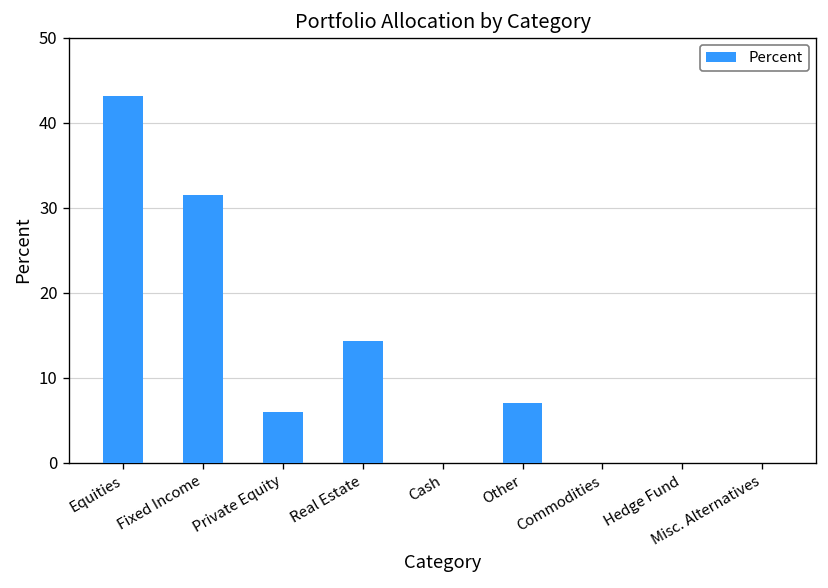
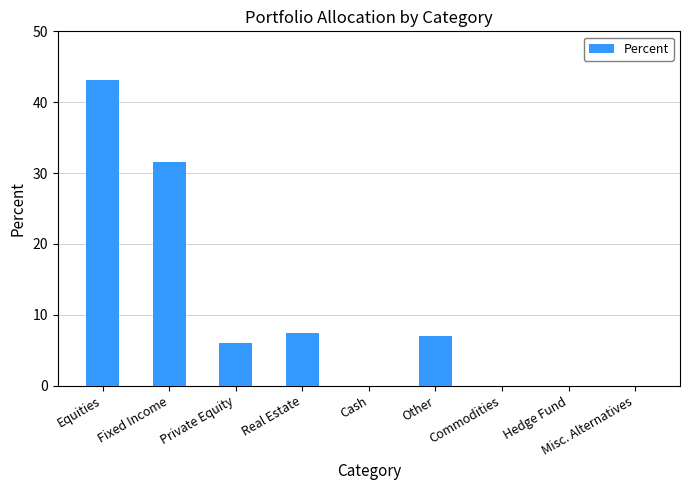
Real Estate: 14 -> 7
